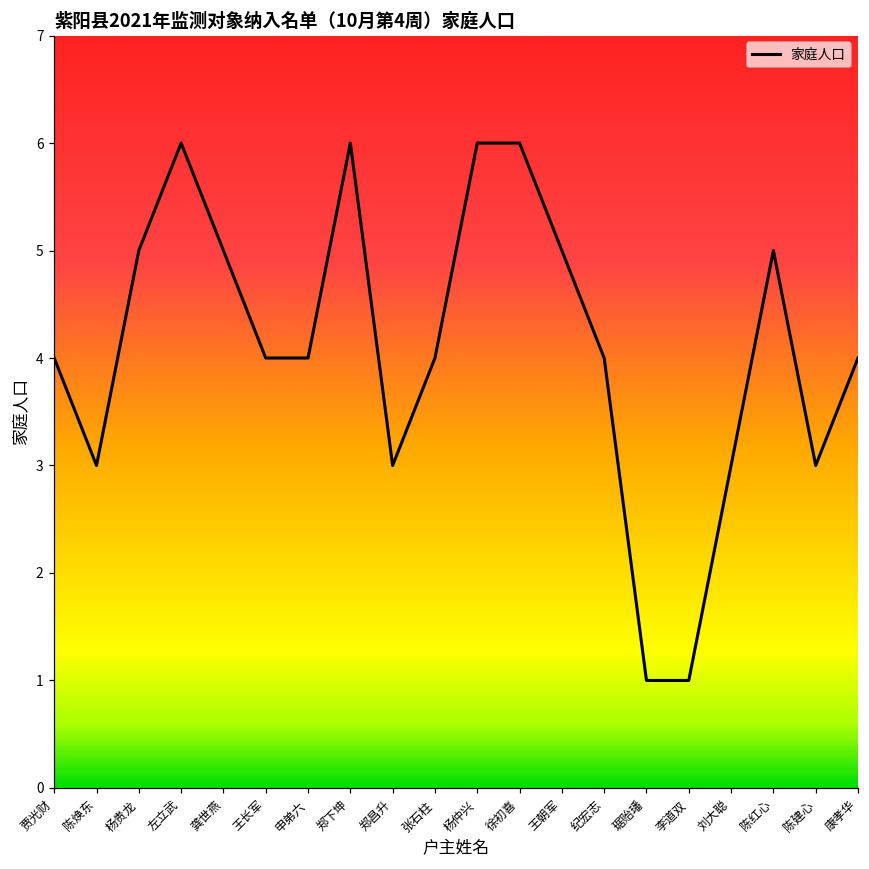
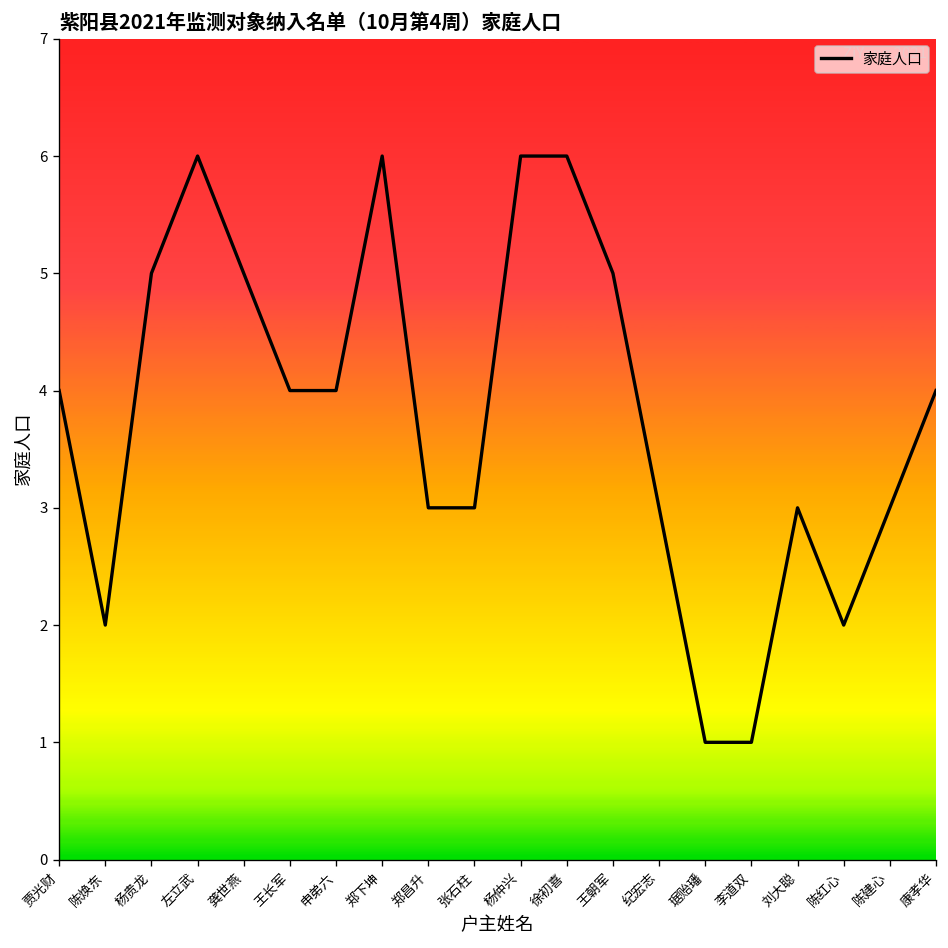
陈焕东: 3 -> 2
张石柱: 4 -> 3
纪宏志: 4 -> 3
陈红心: 5 -> 2
